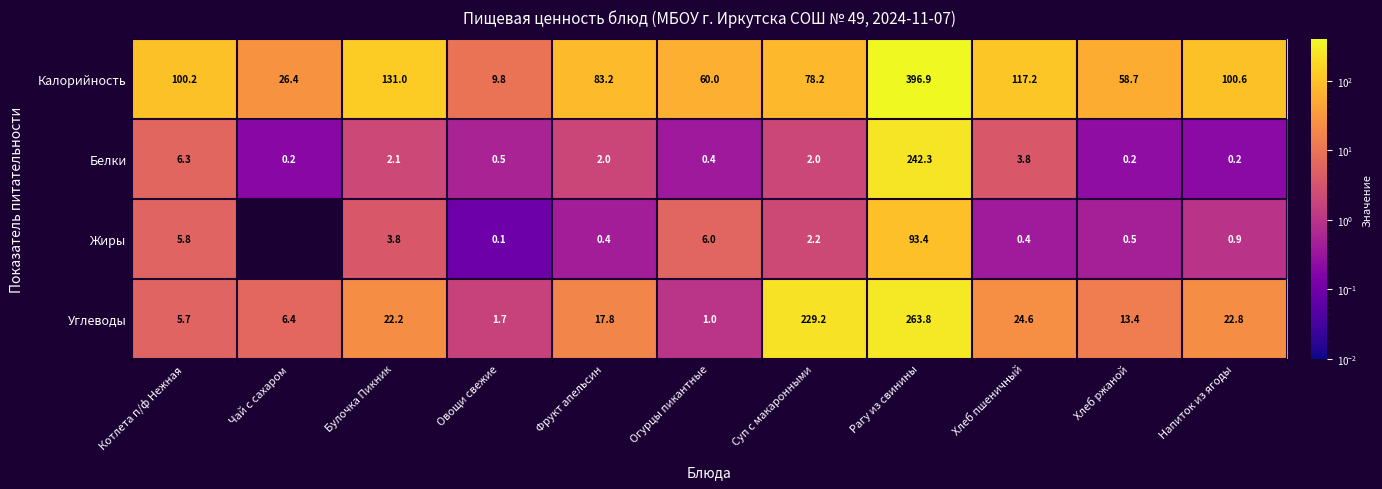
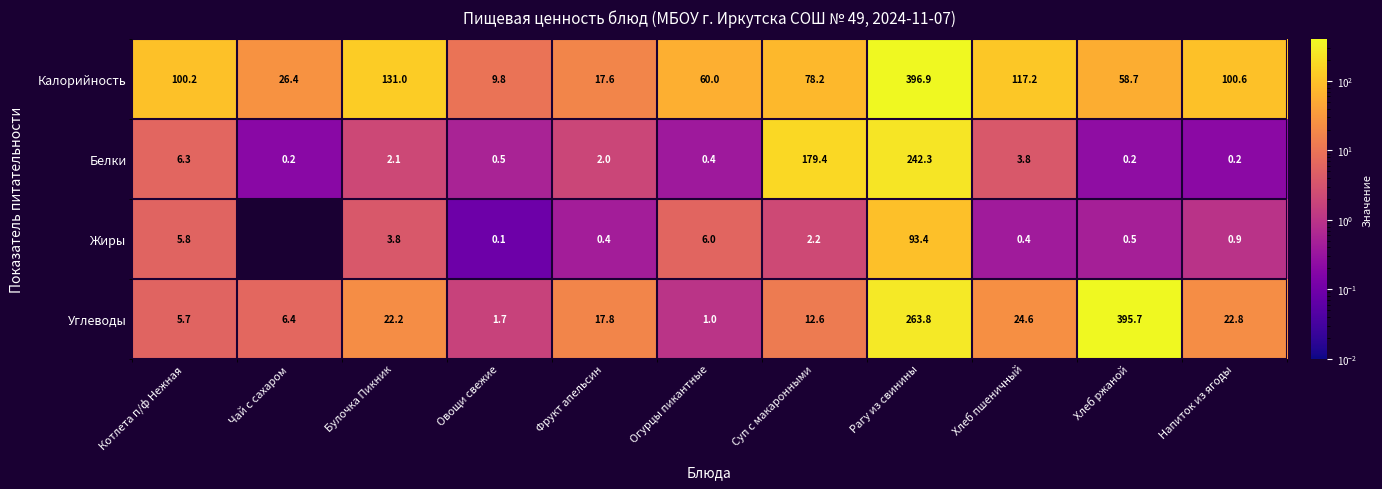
Калорийность, Фрукт апельсин: 83.2 -> 17.6
Белки, Суп с макаронными: 2.0 -> 179.4
Углеводы, Суп с макаронными: 229.2 -> 12.6
Углеводы, Хлеб ржаной: 13.4 -> 395.7
